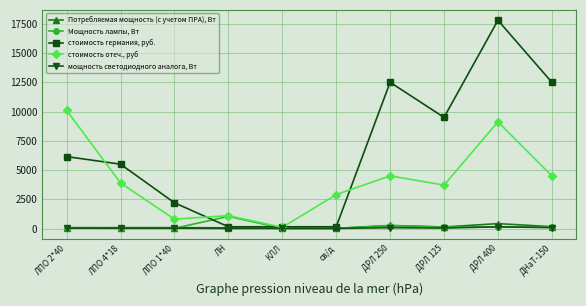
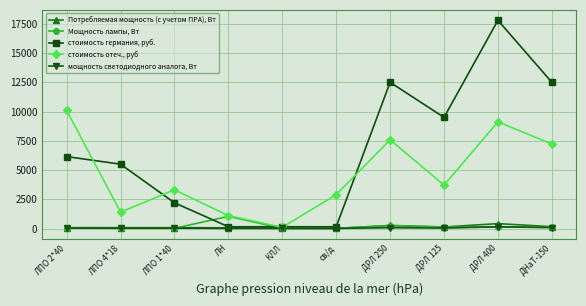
стоимость отеч., руб, ЛПО 4*18: 3900 -> 1400
стоимость отеч., руб, ЛПО 1*40: 800 -> 3300
стоимость отеч., руб, ДРЛ 250: 4500 -> 7600
стоимость отеч., руб, ДНаТ-150: 4500 -> 7200
